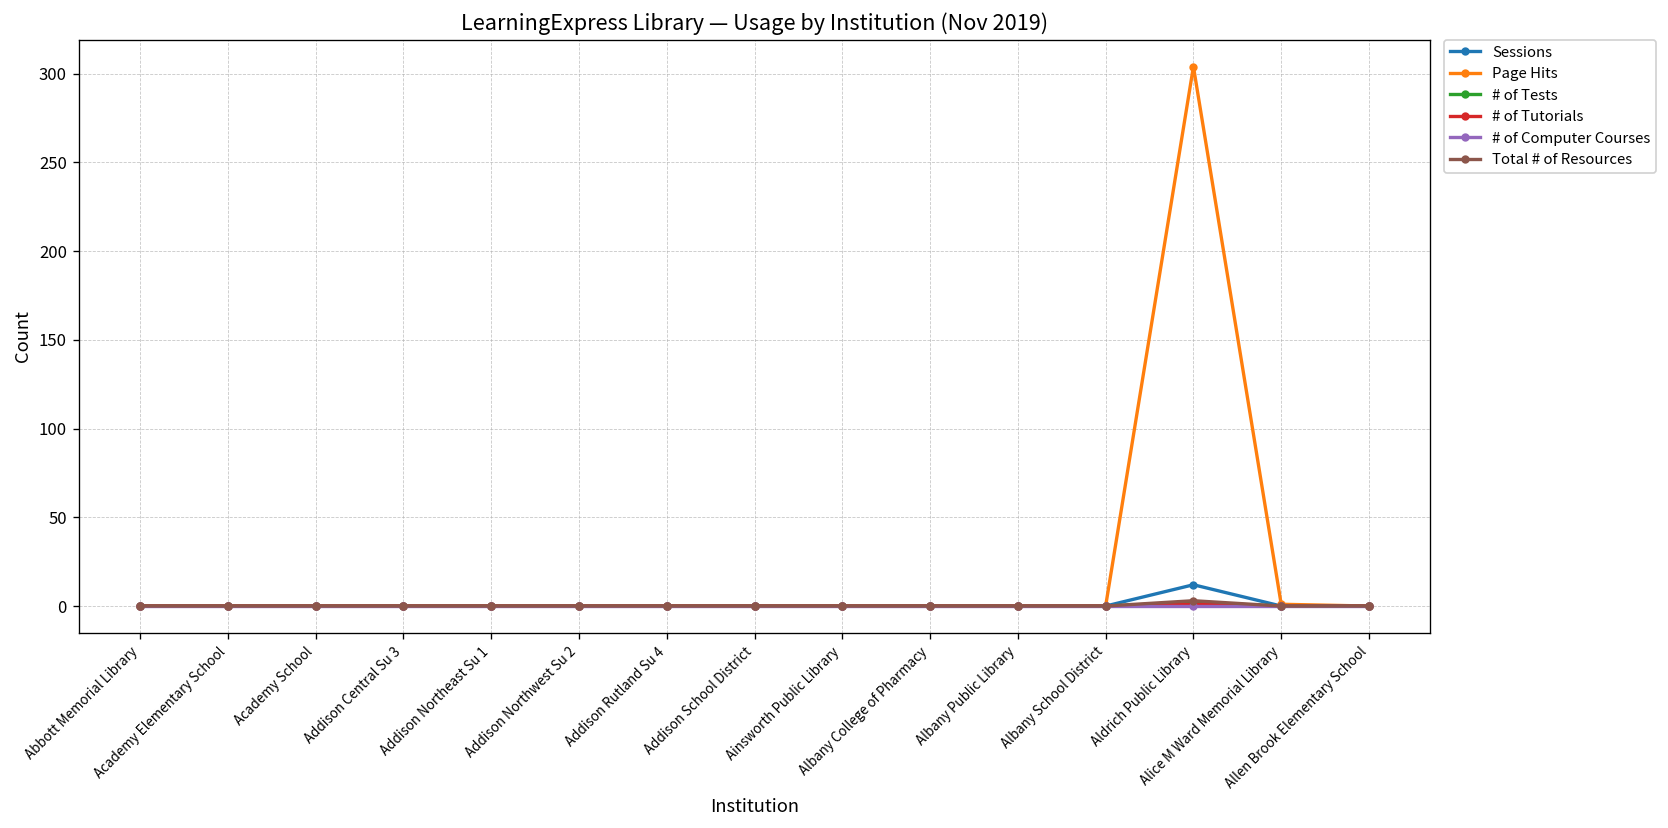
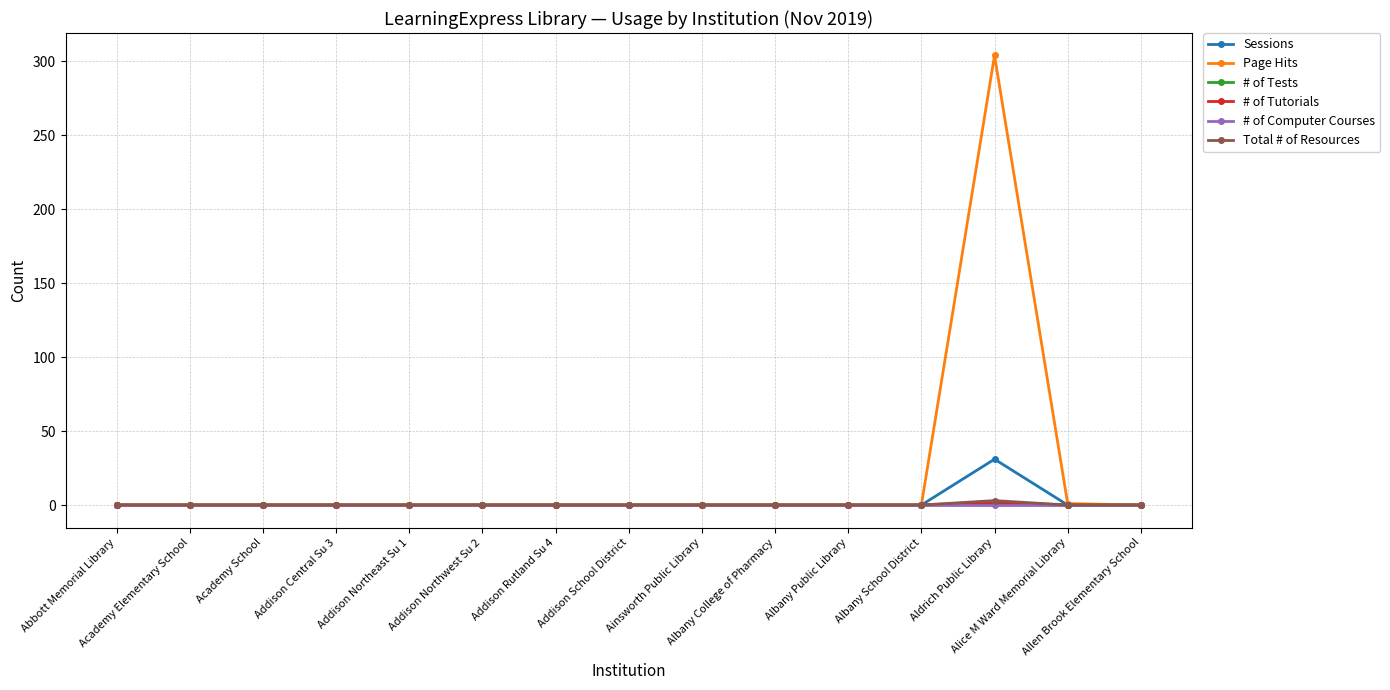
Sessions, Aldrich Public Library: 12 -> 31
